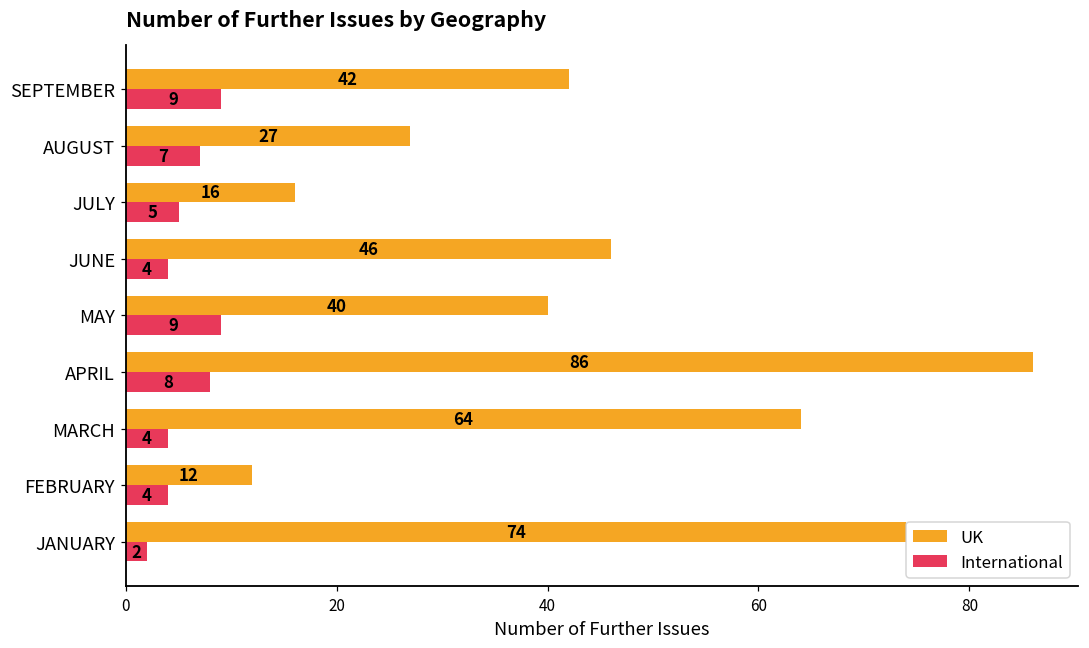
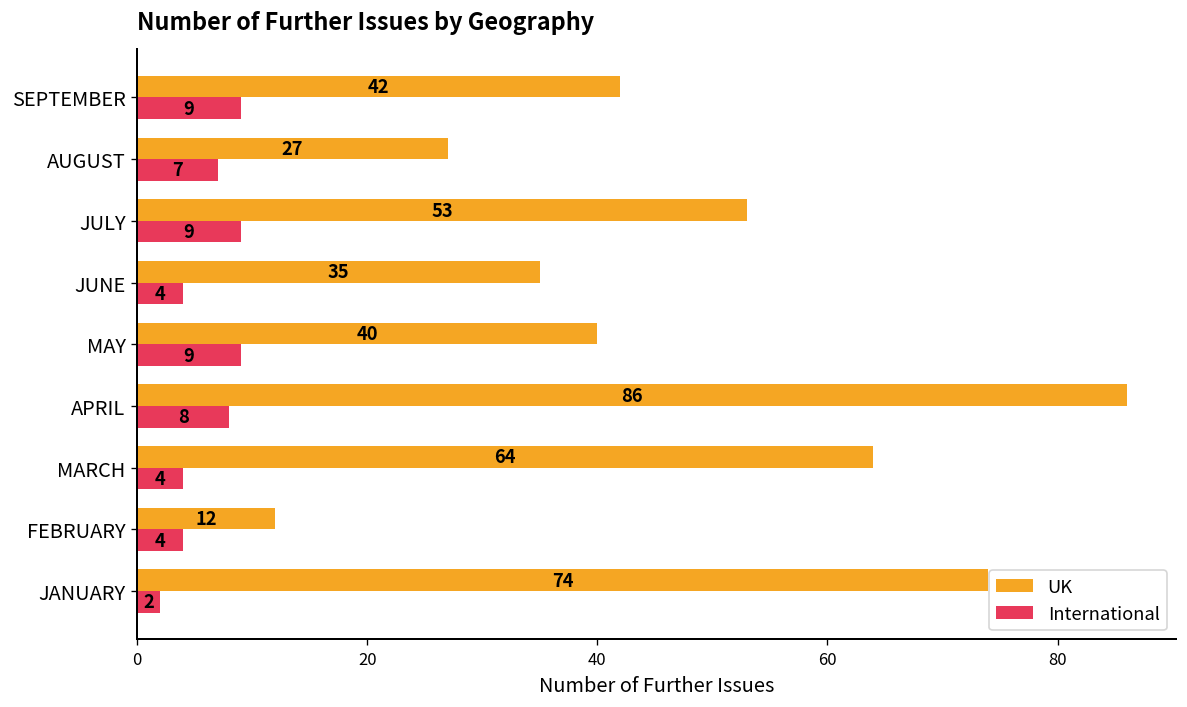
UK, JULY: 16 -> 53
International, JULY: 5 -> 9
UK, JUNE: 46 -> 35
